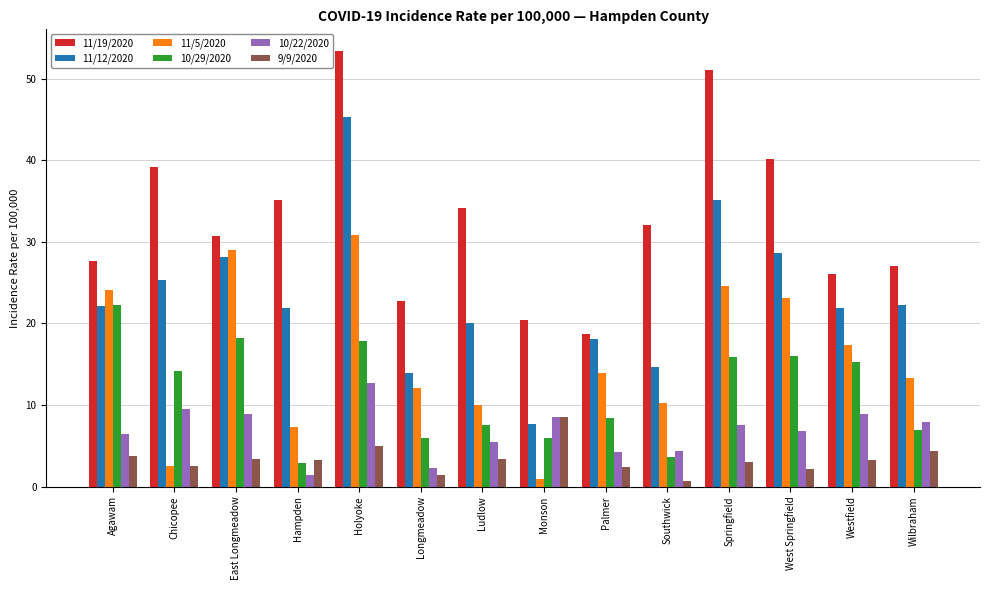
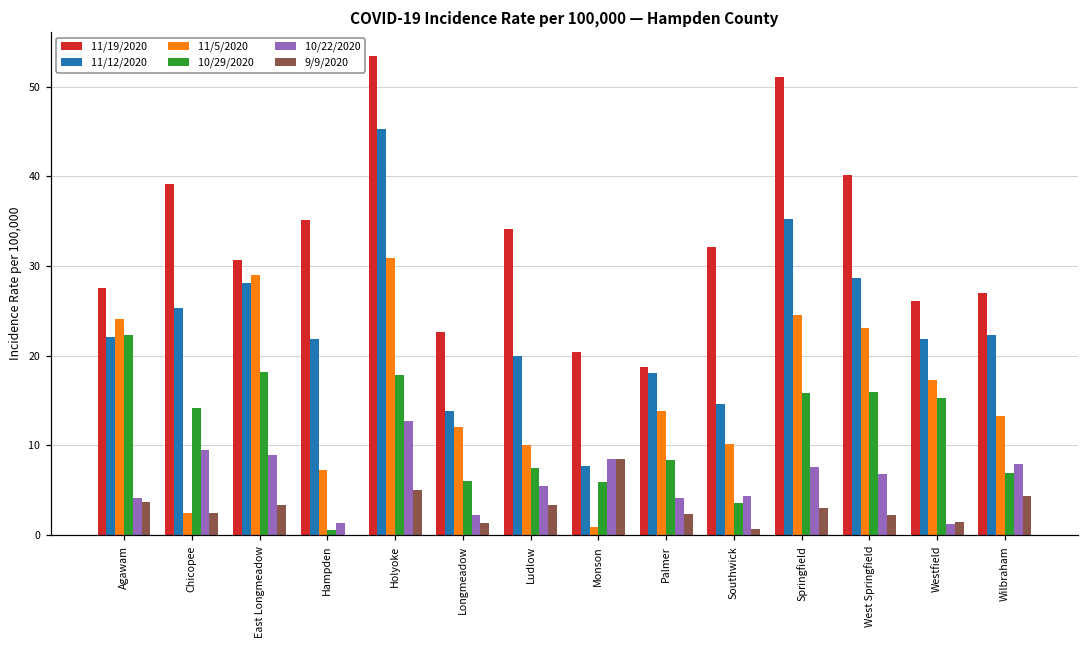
10/22/2020, Agawam: 7 -> 4
10/29/2020, Hampden: 3 -> 1
9/9/2020, Hampden: 3 -> 0
10/22/2020, Westfield: 9 -> 1
9/9/2020, Westfield: 3 -> 2
